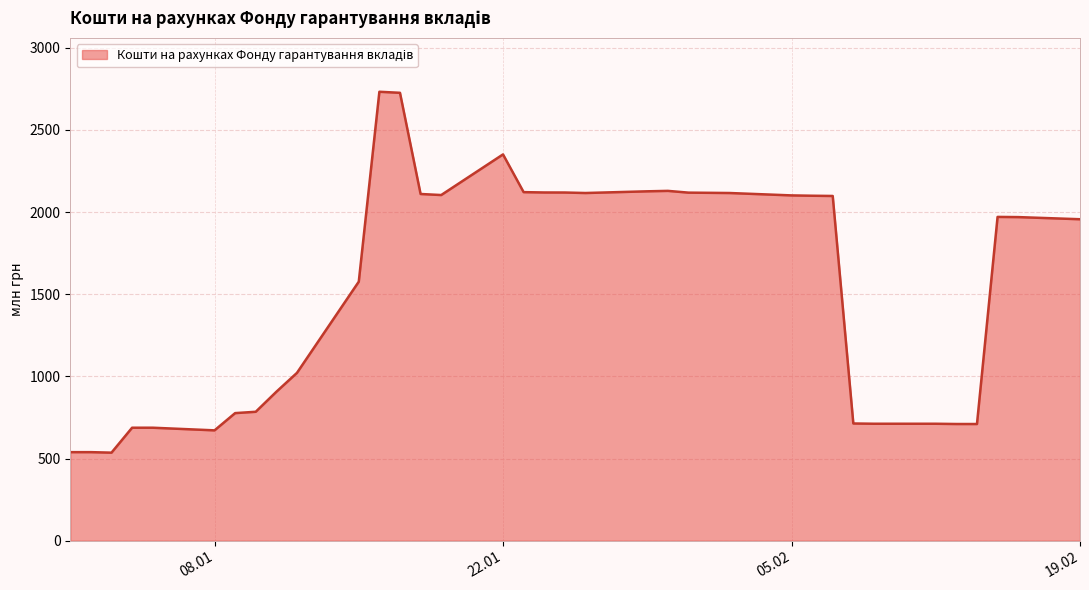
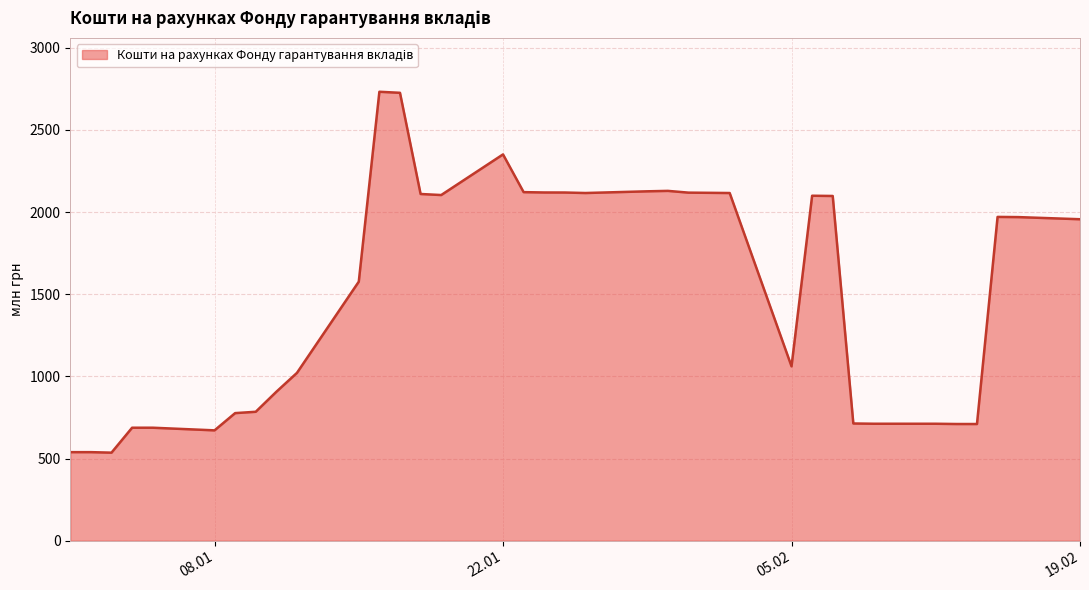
05.02: 2100 -> 1060
